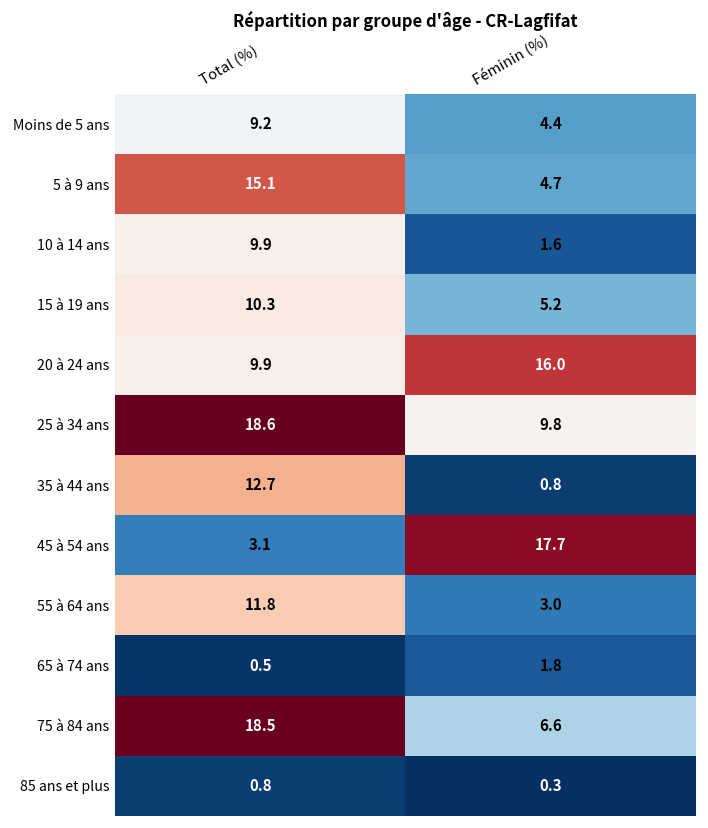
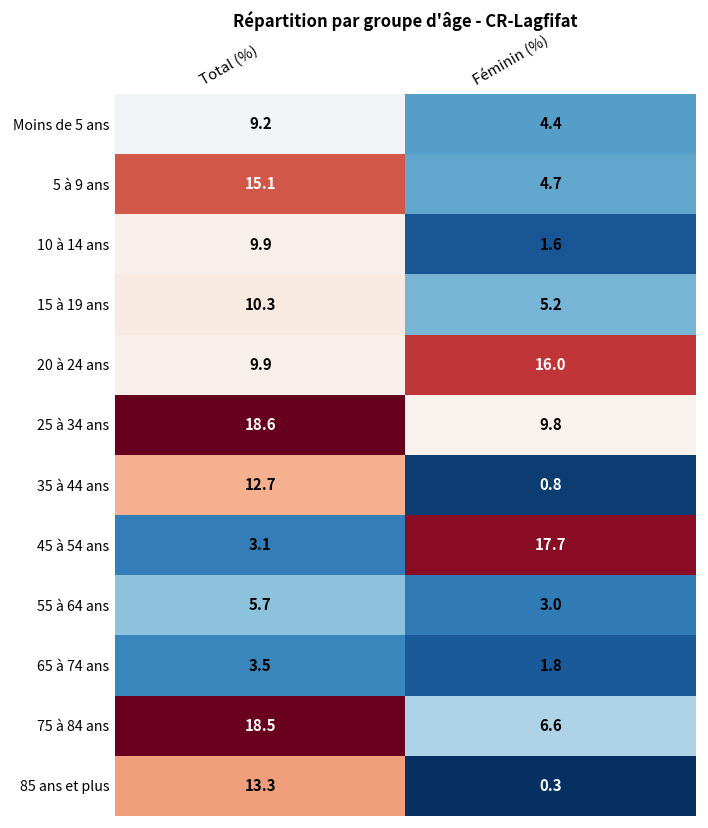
55 à 64 ans, Total (%): 11.8 -> 5.7
65 à 74 ans, Total (%): 0.5 -> 3.5
85 ans et plus, Total (%): 0.8 -> 13.3
